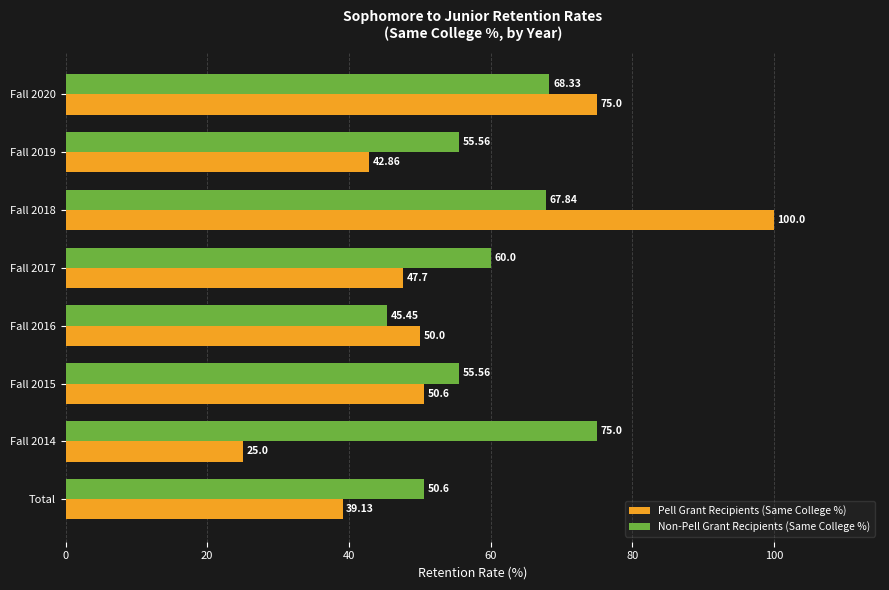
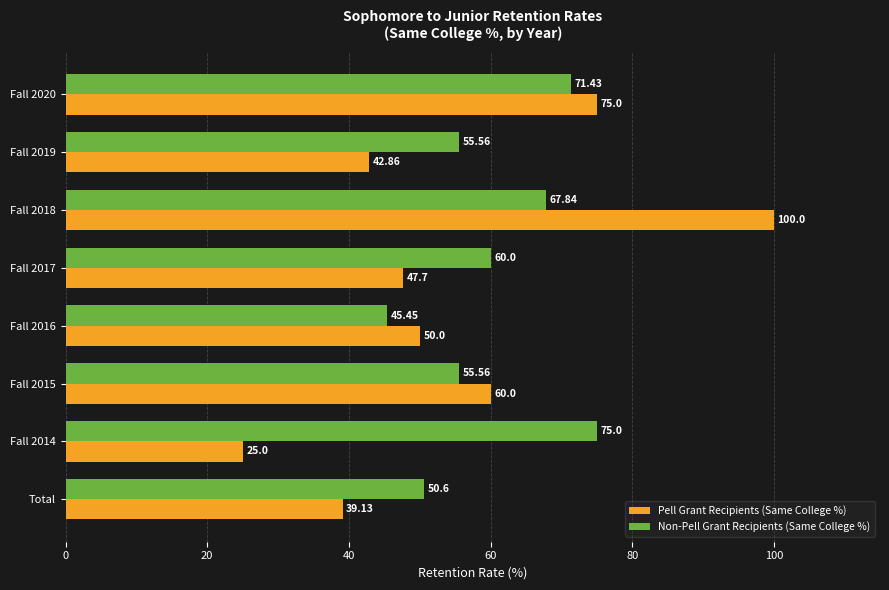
Non-Pell Grant Recipients (Same College %), Fall 2020: 68.33 -> 71.43
Pell Grant Recipients (Same College %), Fall 2015: 50.6 -> 60.0
